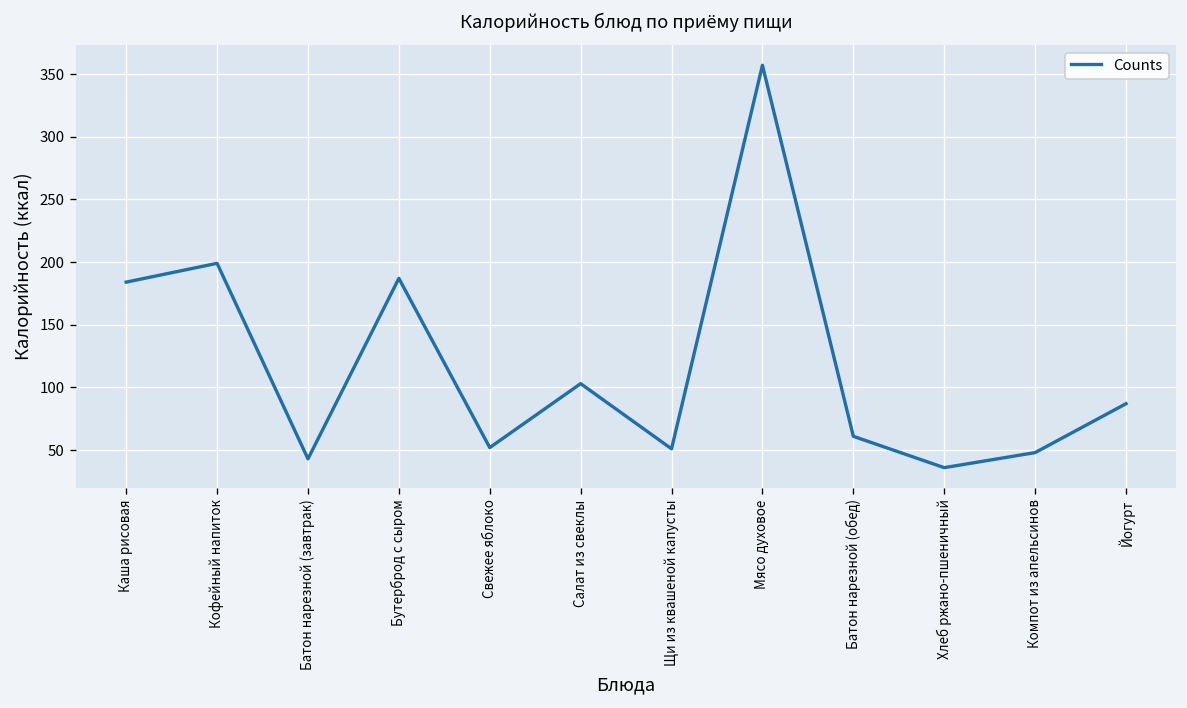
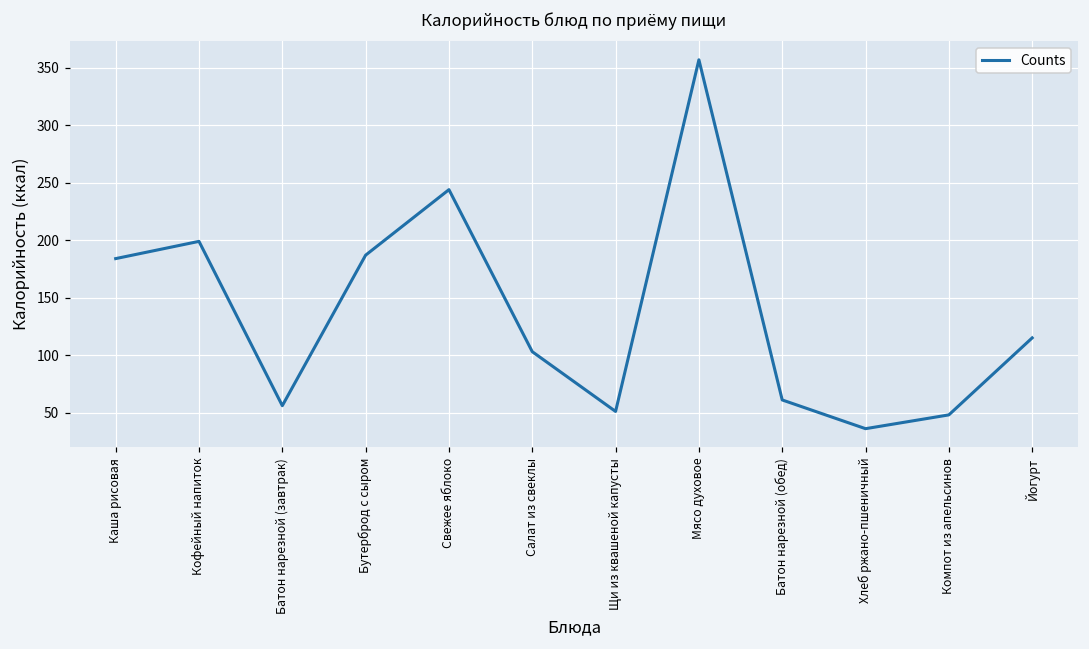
Батон нарезной (завтрак): 43 -> 56
Свежее яблоко: 52 -> 244
Йогурт: 87 -> 115
